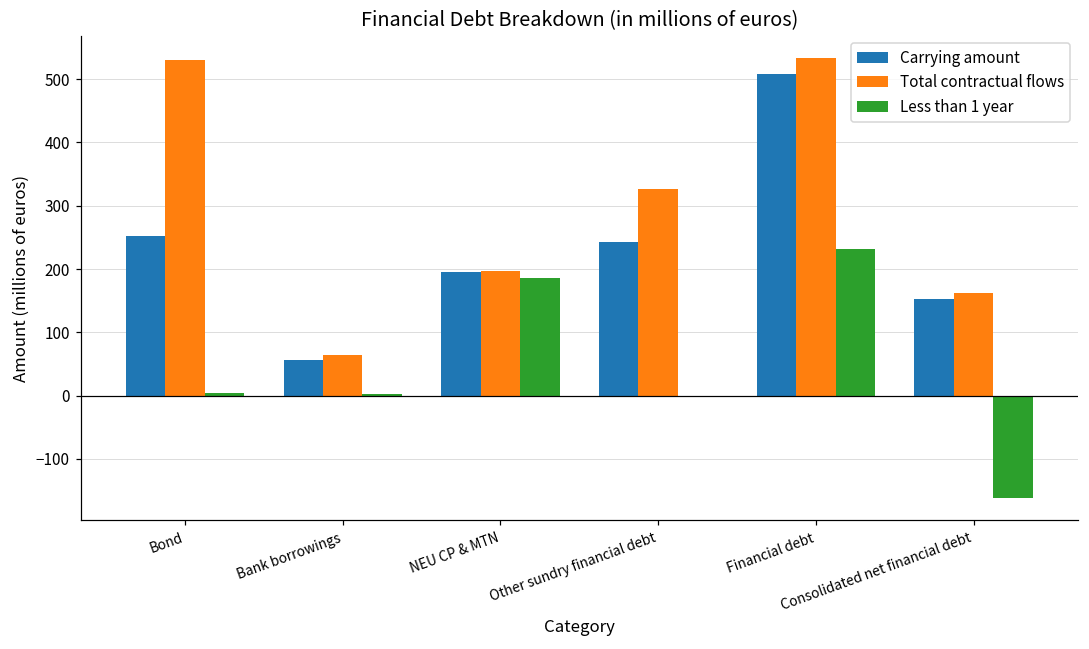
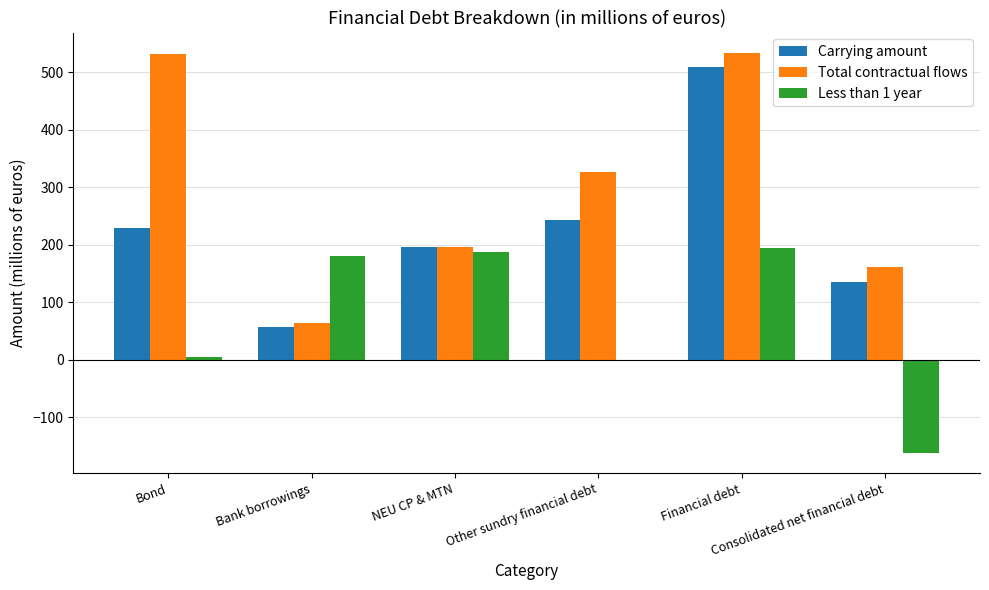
Carrying amount, Bond: 250 -> 230
Less than 1 year, Bank borrowings: 0 -> 180
Less than 1 year, Financial debt: 230 -> 190
Carrying amount, Consolidated net financial debt: 150 -> 140
